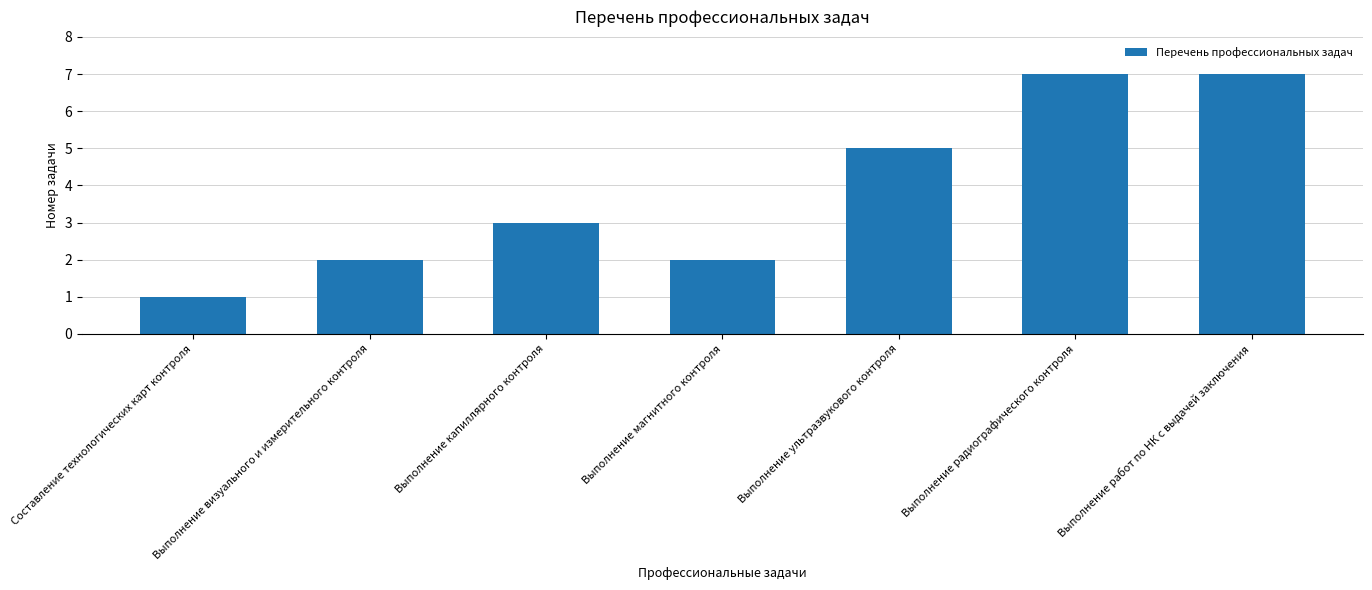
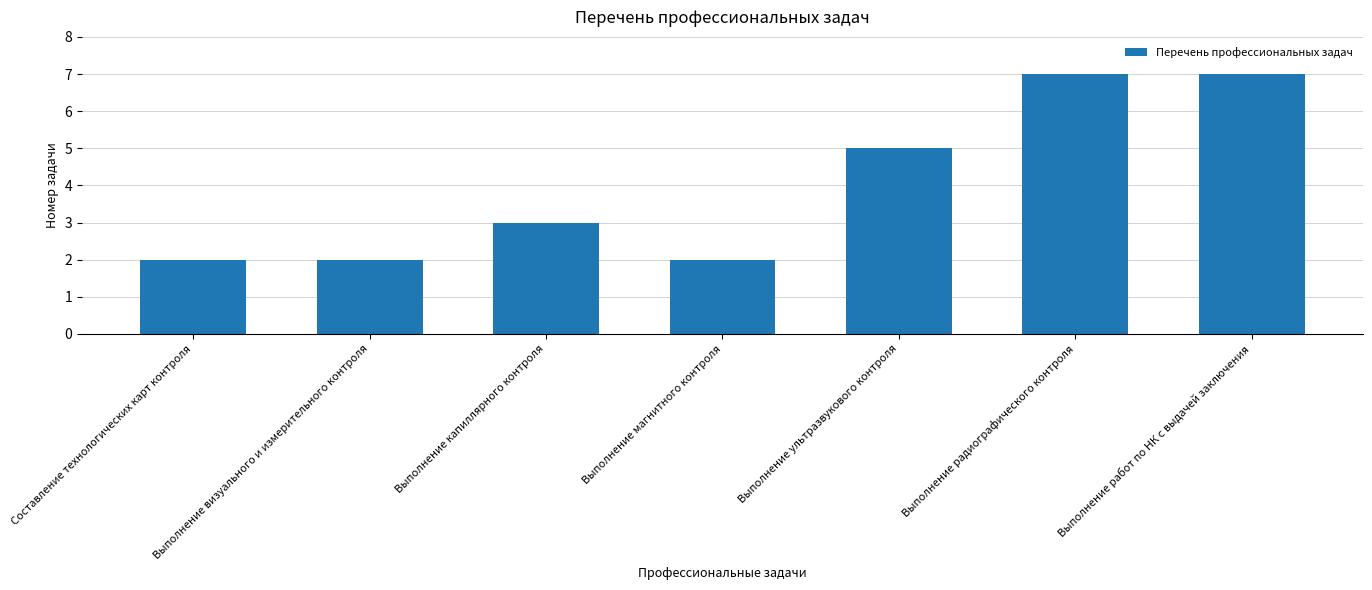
Составление технологических карт контроля: 1 -> 2
